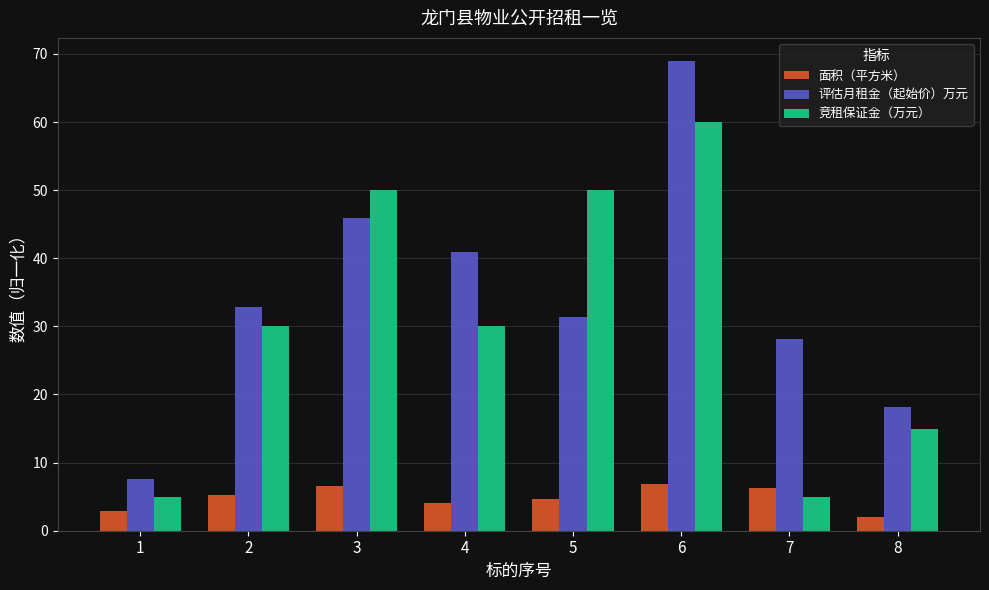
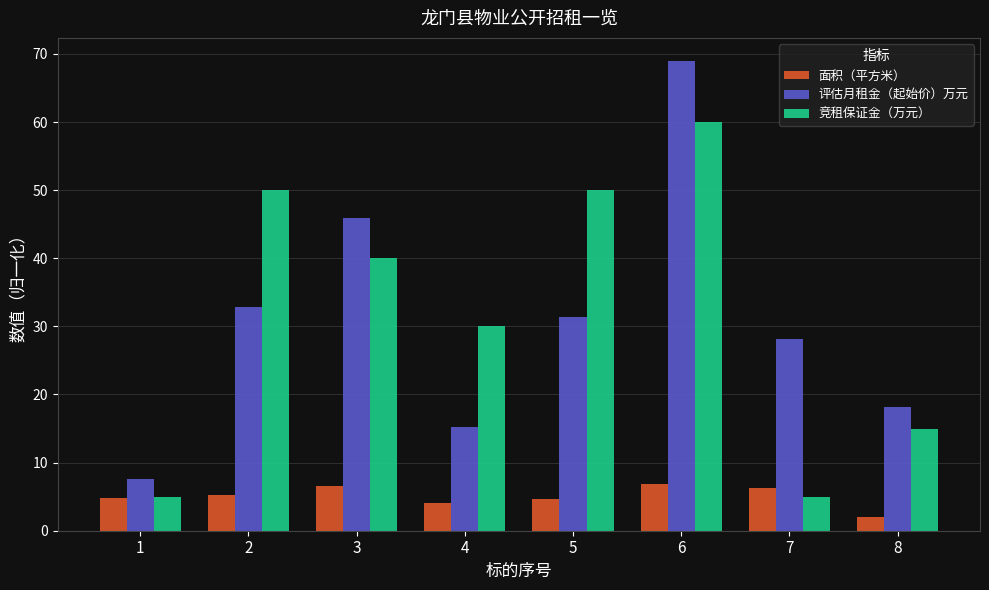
面积（平方米）, 1: 3 -> 5
竞租保证金（万元）, 2: 30 -> 50
竞租保证金（万元）, 3: 50 -> 40
评估月租金（起始价）万元, 4: 41 -> 15
